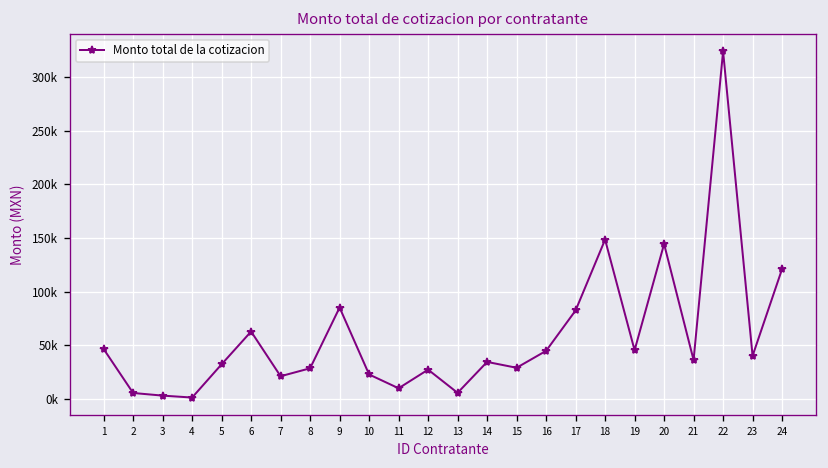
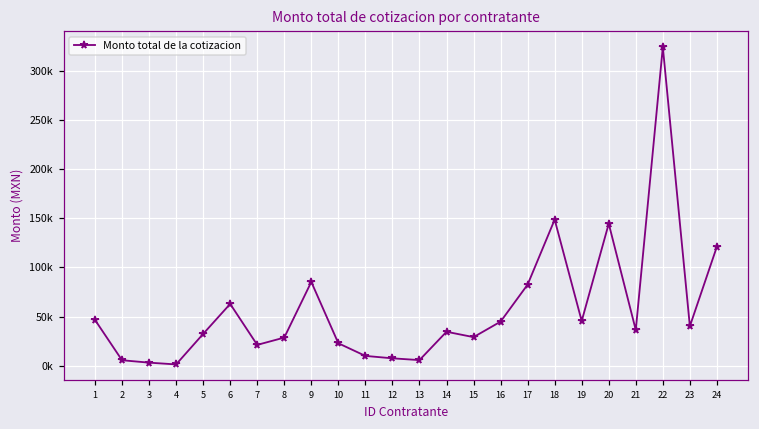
12: 30000 -> 10000
